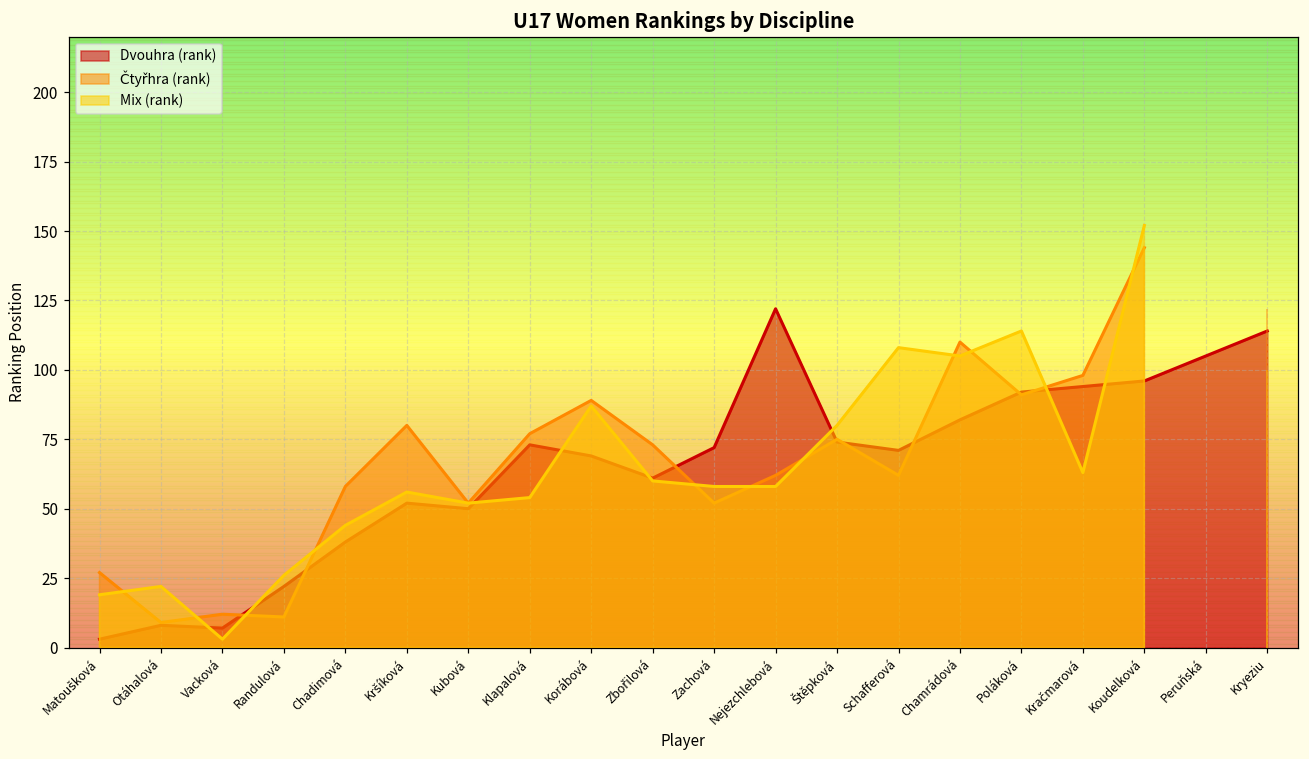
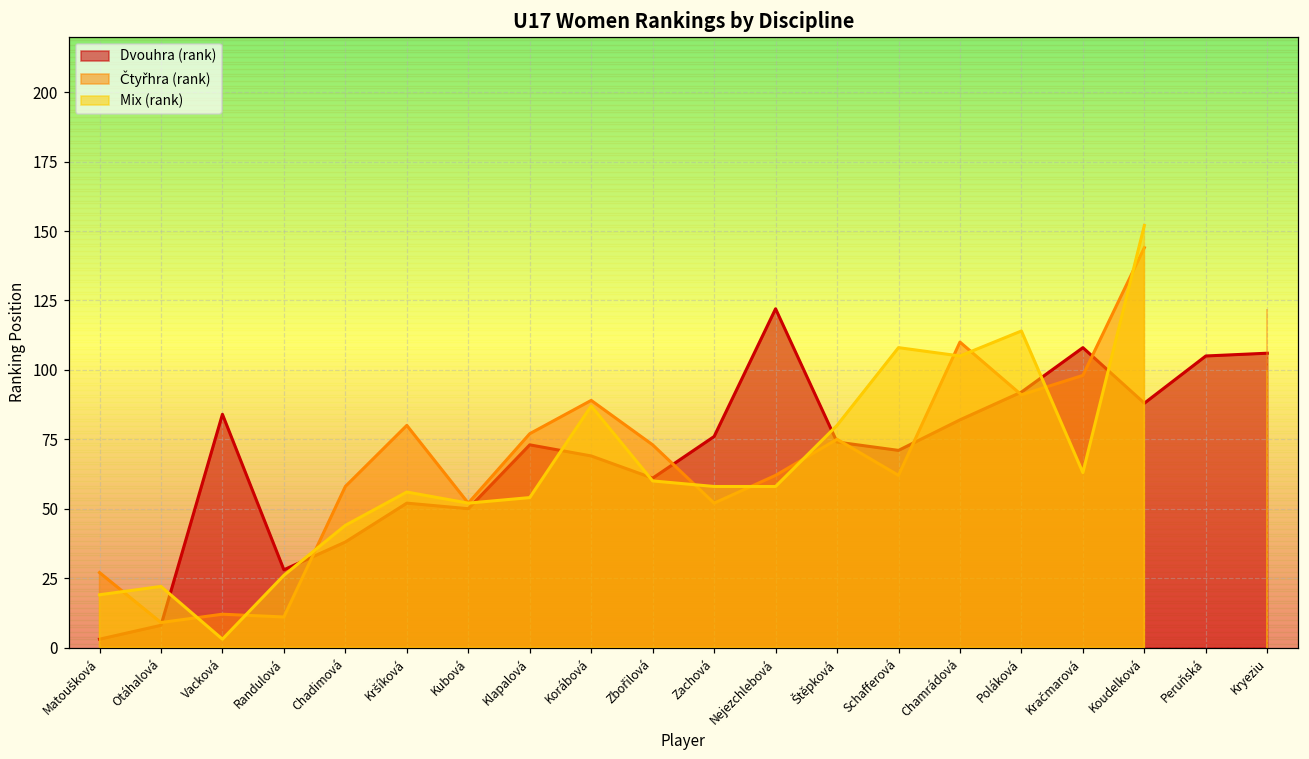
Dvouhra (rank), Vacková: 7 -> 84
Dvouhra (rank), Randulová: 22 -> 28
Dvouhra (rank), Zachová: 72 -> 76
Dvouhra (rank), Kračmarová: 94 -> 108
Dvouhra (rank), Koudelková: 96 -> 88
Dvouhra (rank), Kryeziu: 114 -> 106
